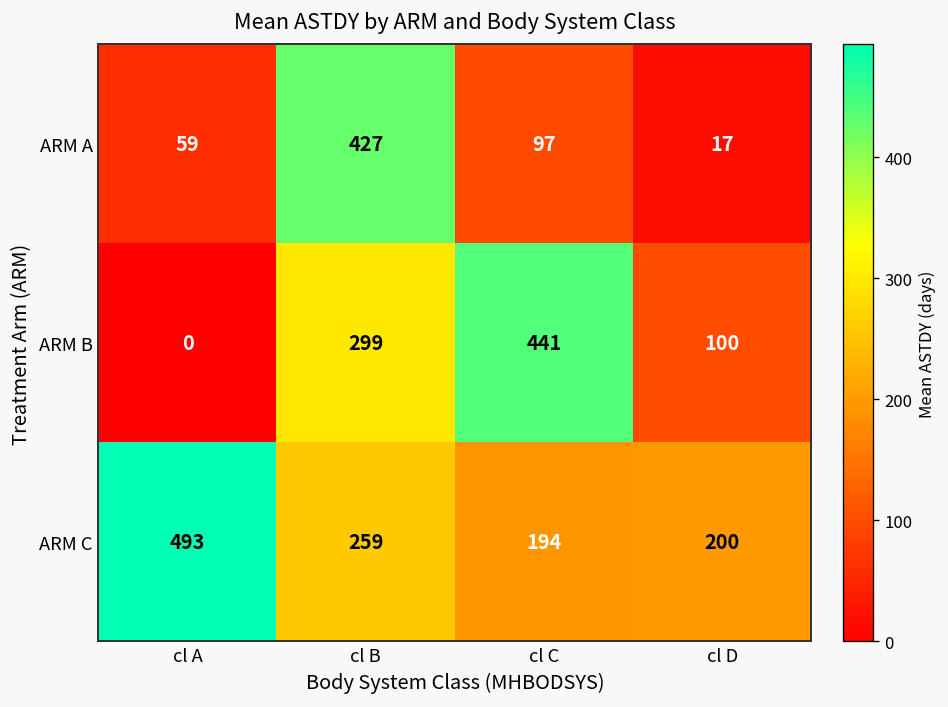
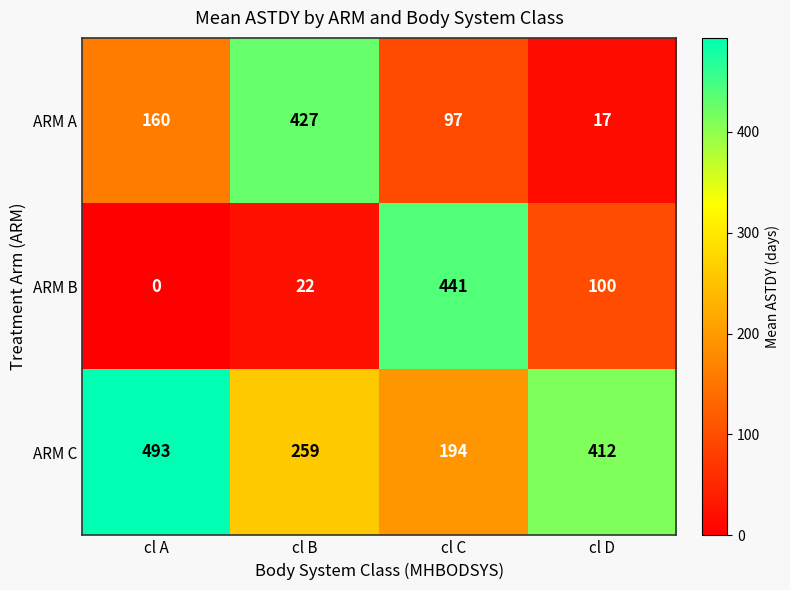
ARM A, cl A: 59 -> 160
ARM B, cl B: 299 -> 22
ARM C, cl D: 200 -> 412
